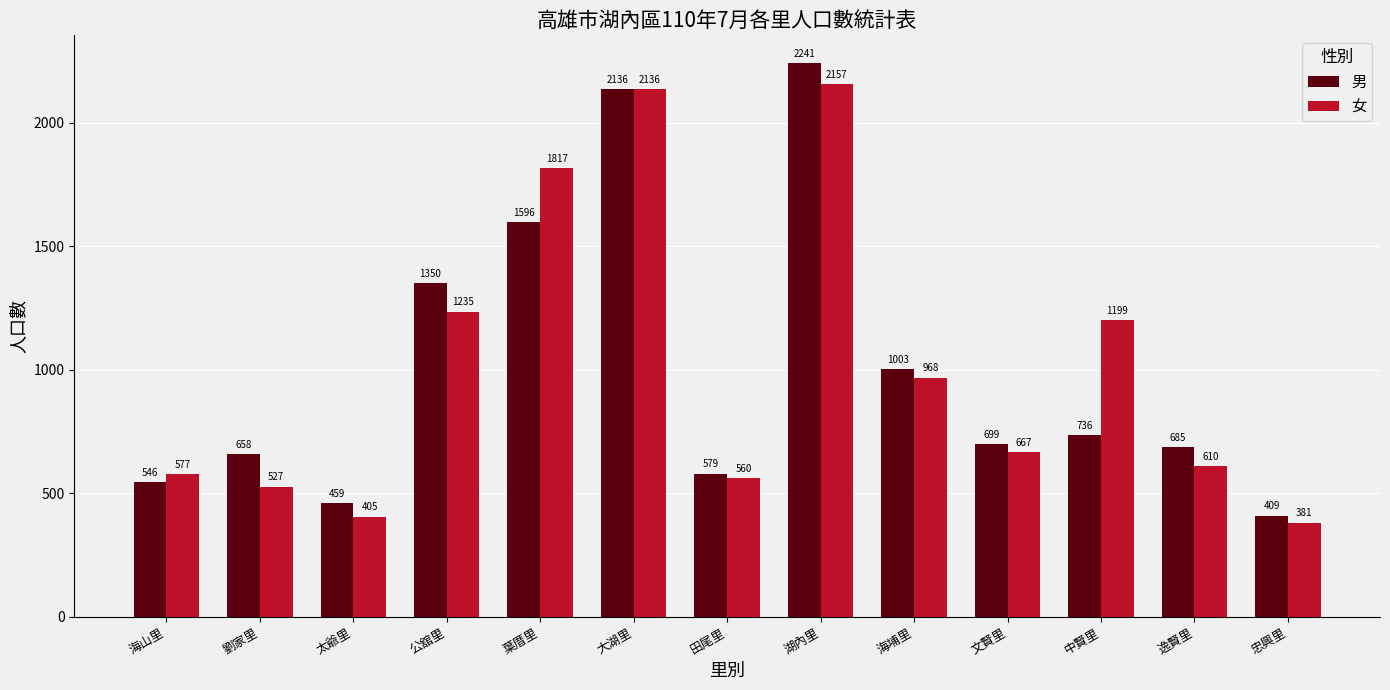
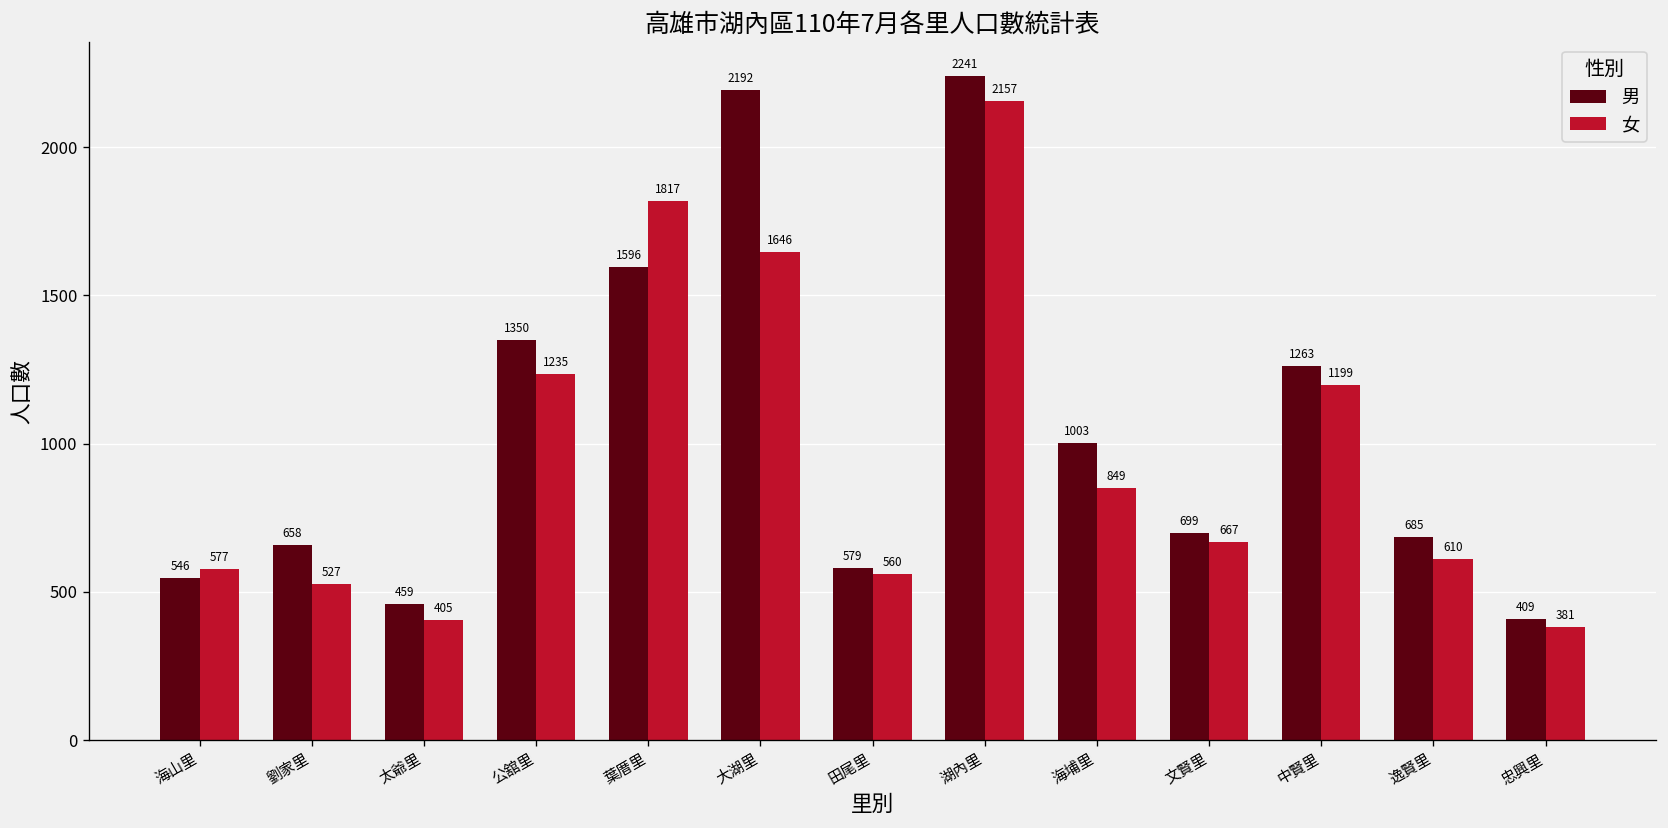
男, 大湖里: 2136 -> 2192
女, 大湖里: 2136 -> 1646
女, 海埔里: 968 -> 849
男, 中賢里: 736 -> 1263
